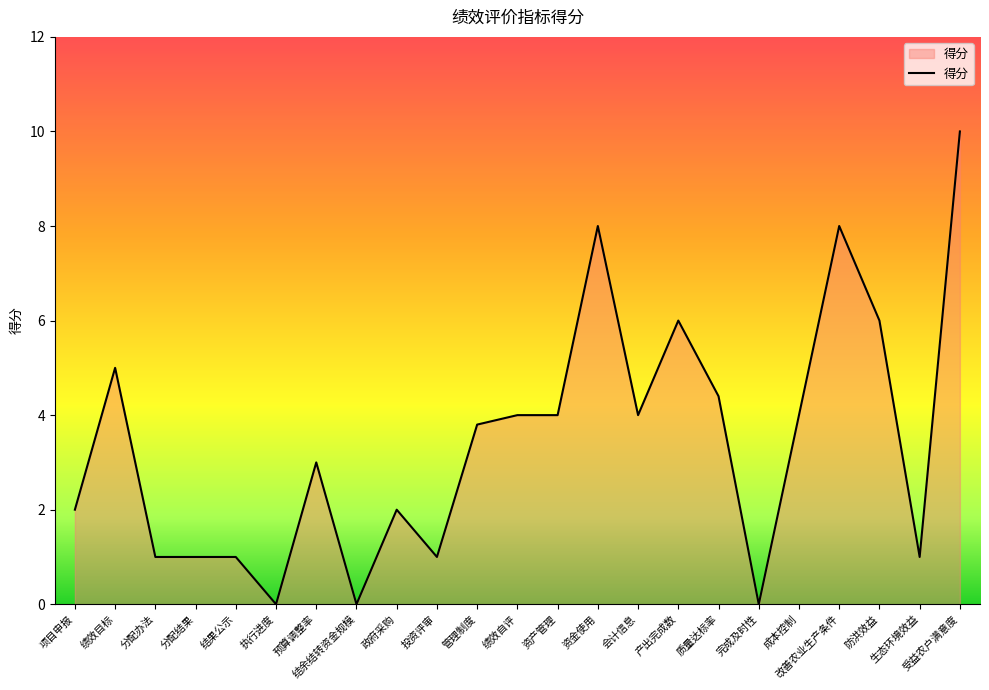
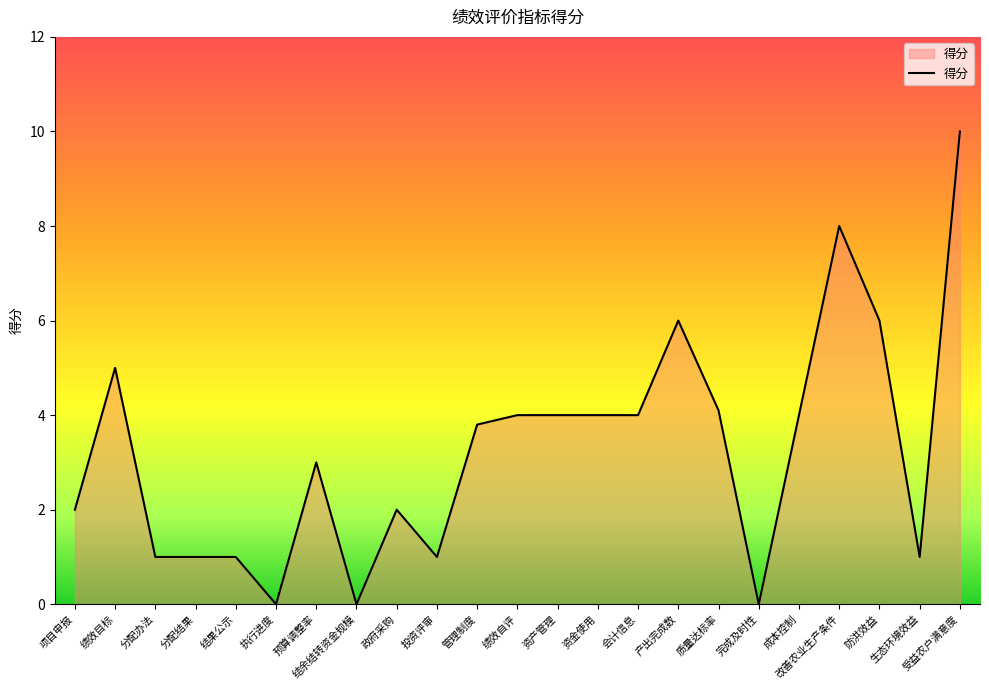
资金使用: 8 -> 4
质量达标率: 4.4 -> 4.1
